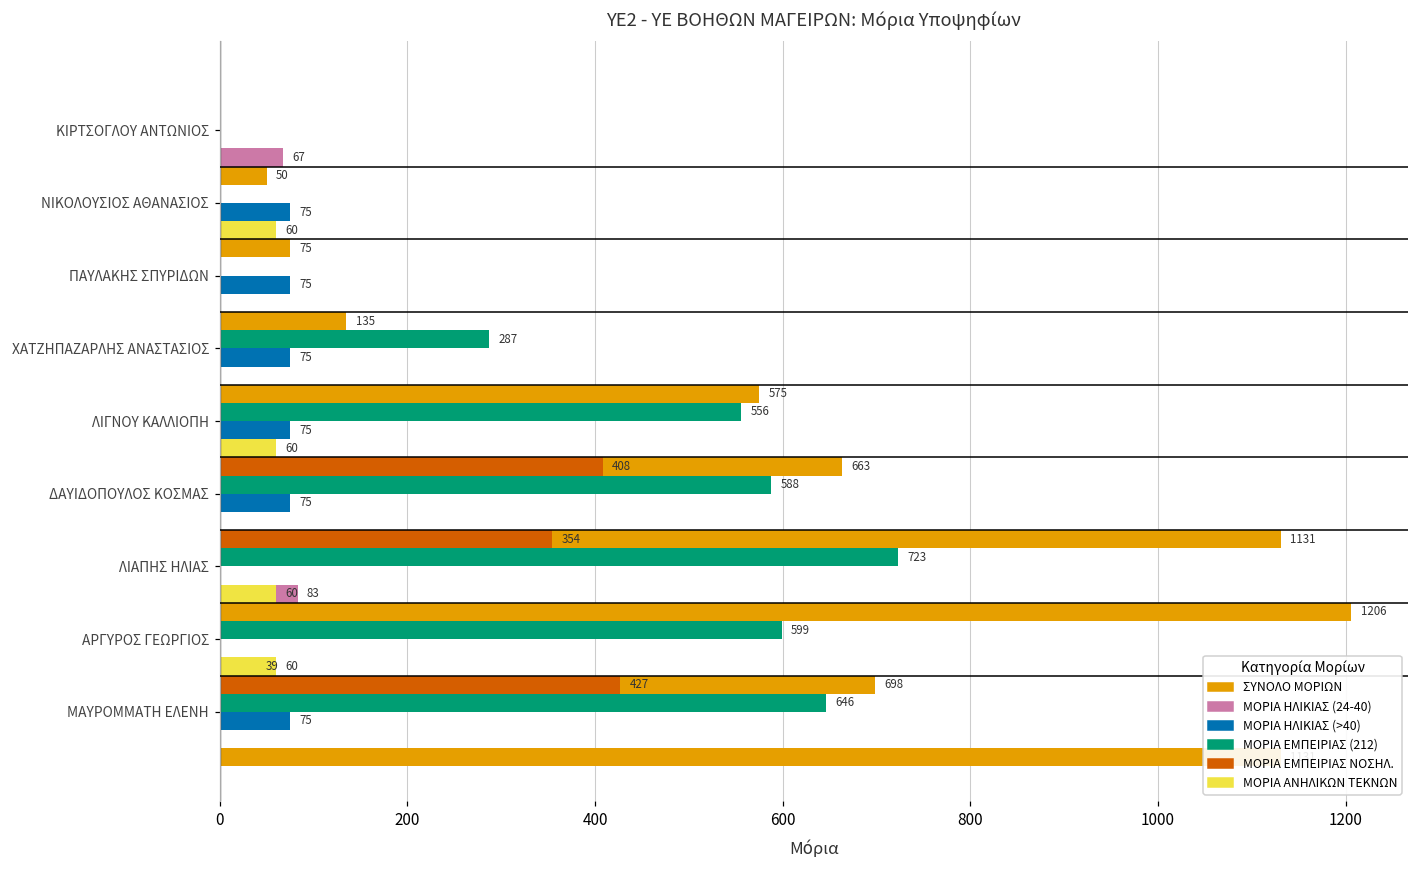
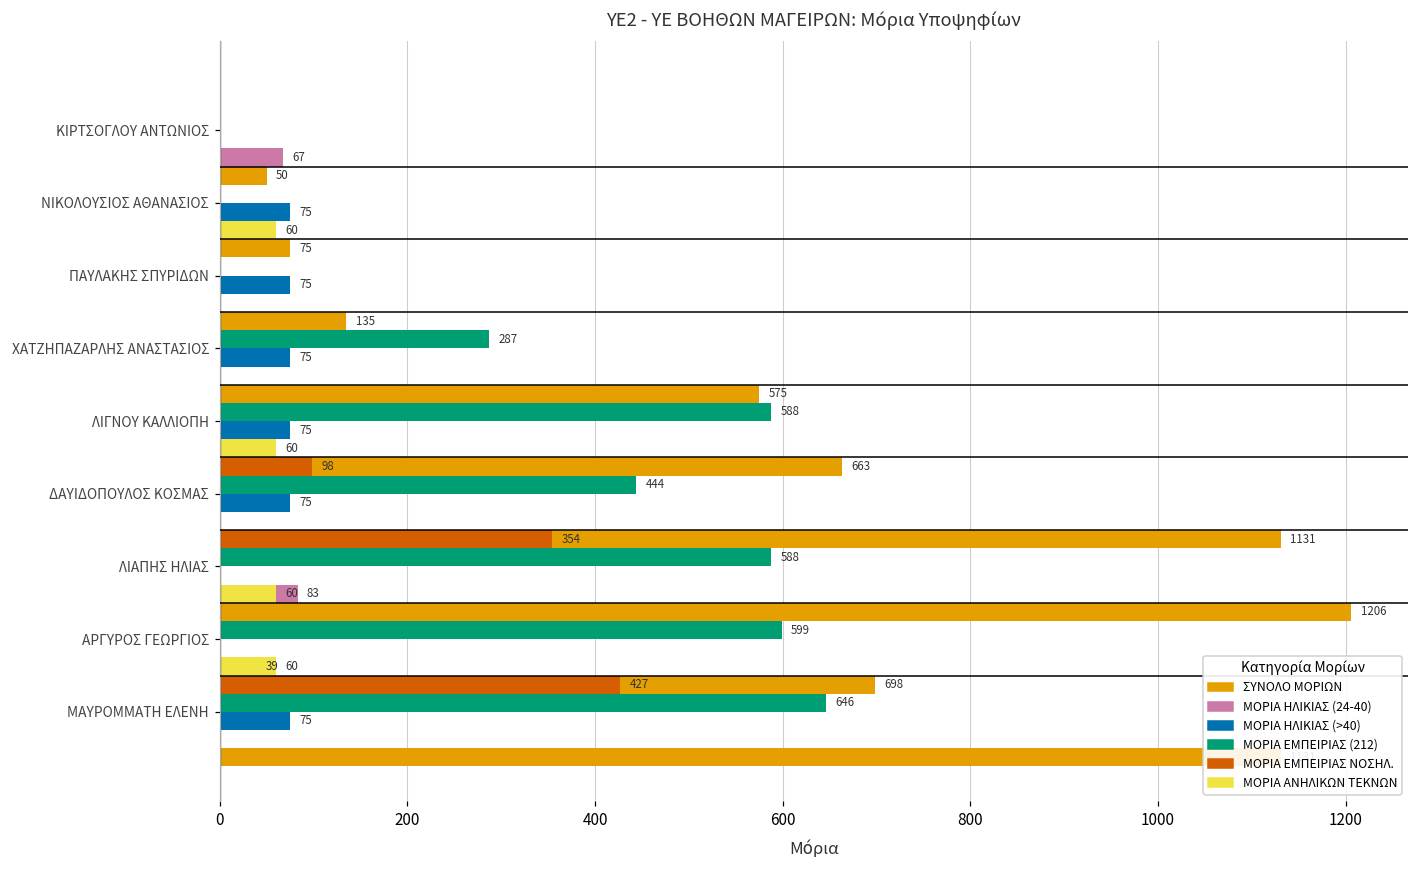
ΜΟΡΙΑ ΕΜΠΕΙΡΙΑΣ (212), ΛΙΓΝΟΥ ΚΑΛΛΙΟΠΗ: 556 -> 588
ΜΟΡΙΑ ΕΜΠΕΙΡΙΑΣ ΝΟΣΗΛ., ΔΑΥΙΔΟΠΟΥΛΟΣ ΚΟΣΜΑΣ: 408 -> 98
ΜΟΡΙΑ ΕΜΠΕΙΡΙΑΣ (212), ΔΑΥΙΔΟΠΟΥΛΟΣ ΚΟΣΜΑΣ: 588 -> 444
ΜΟΡΙΑ ΕΜΠΕΙΡΙΑΣ (212), ΛΙΑΠΗΣ ΗΛΙΑΣ: 723 -> 588
